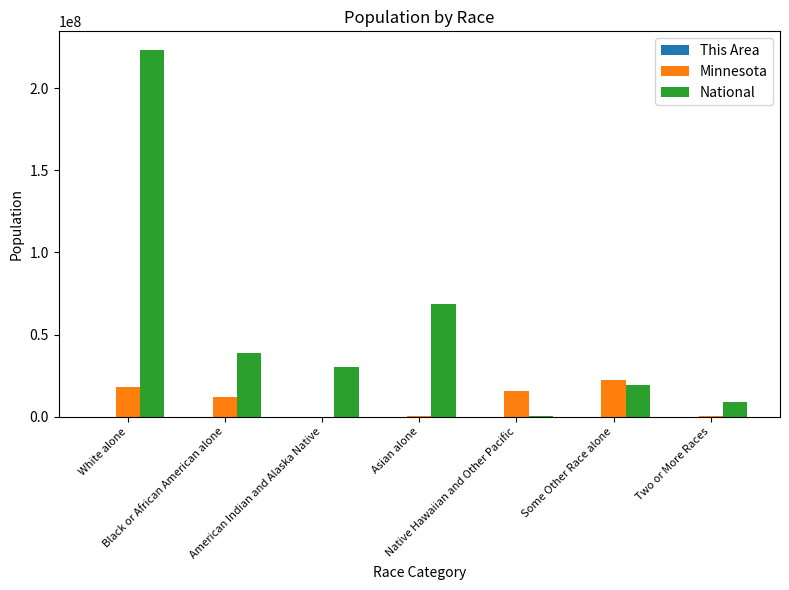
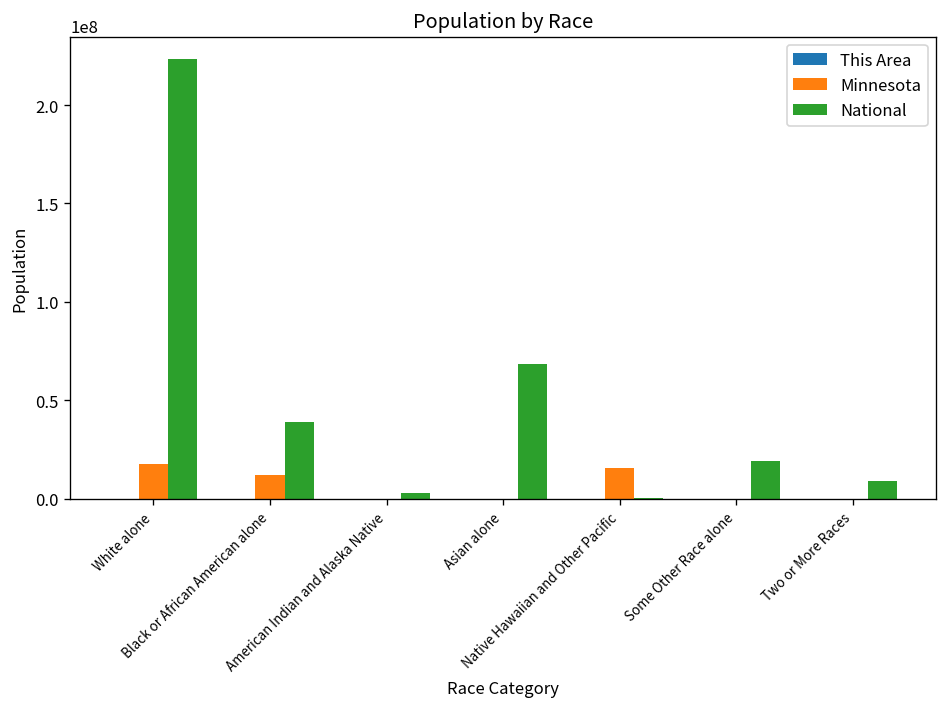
National, American Indian and Alaska Native: 30000000 -> 3000000
Minnesota, Some Other Race alone: 22000000 -> 0
